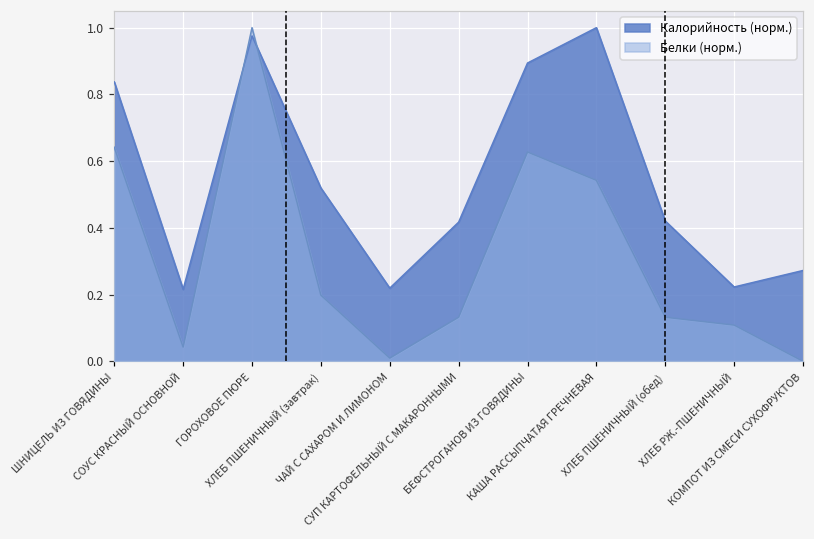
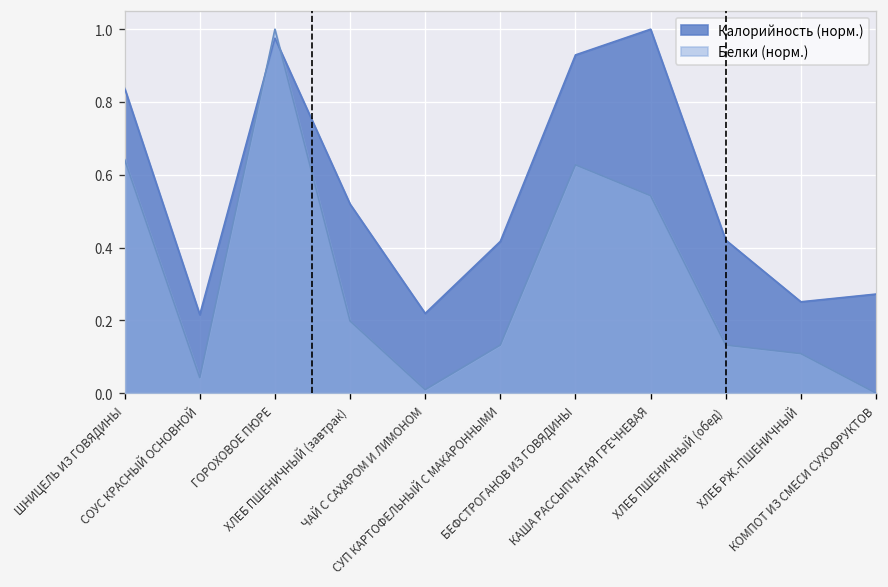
Калорийность (норм.), БЕФСТРОГАНОВ ИЗ ГОВЯДИНЫ: 0.89 -> 0.93
Калорийность (норм.), ХЛЕБ РЖ.-ПШЕНИЧНЫЙ: 0.22 -> 0.25
